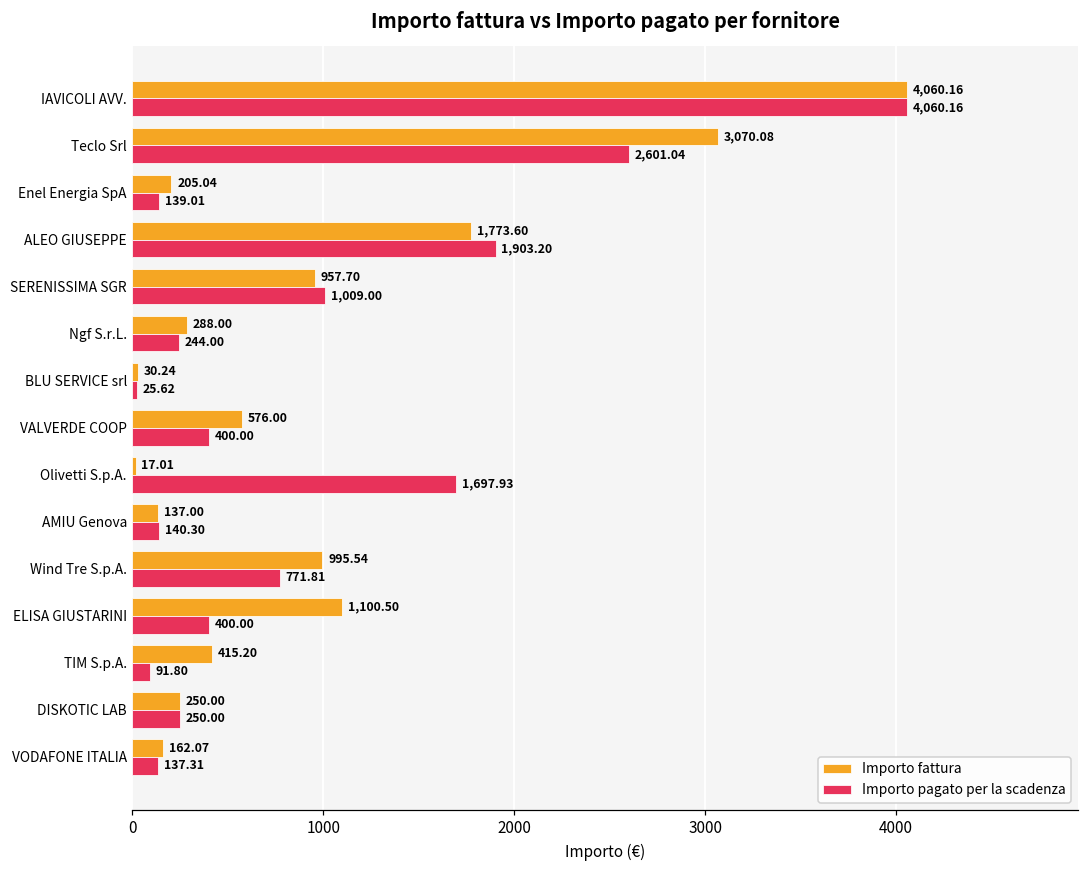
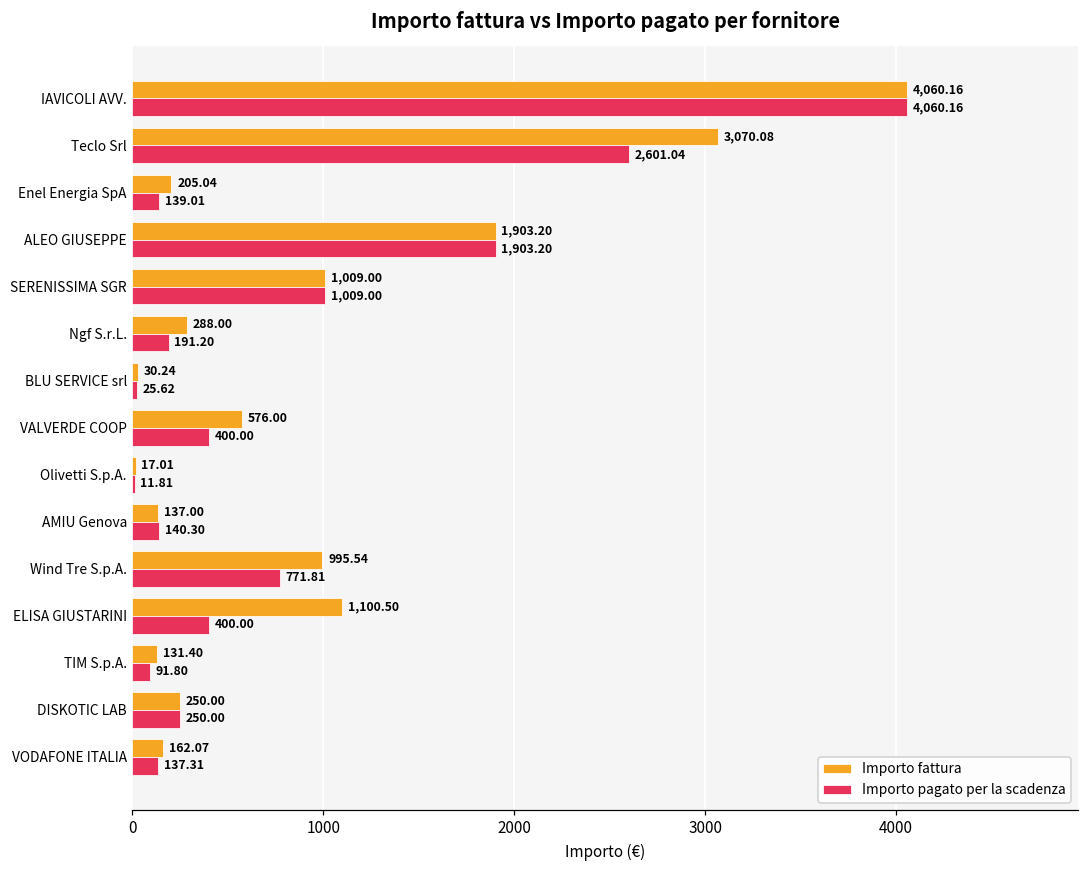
Importo fattura, ALEO GIUSEPPE: 1,773.60 -> 1,903.20
Importo fattura, SERENISSIMA SGR: 957.70 -> 1,009.00
Importo pagato per la scadenza, Ngf S.r.L.: 244.00 -> 191.20
Importo pagato per la scadenza, Olivetti S.p.A.: 1,697.93 -> 11.81
Importo fattura, TIM S.p.A.: 415.20 -> 131.40
